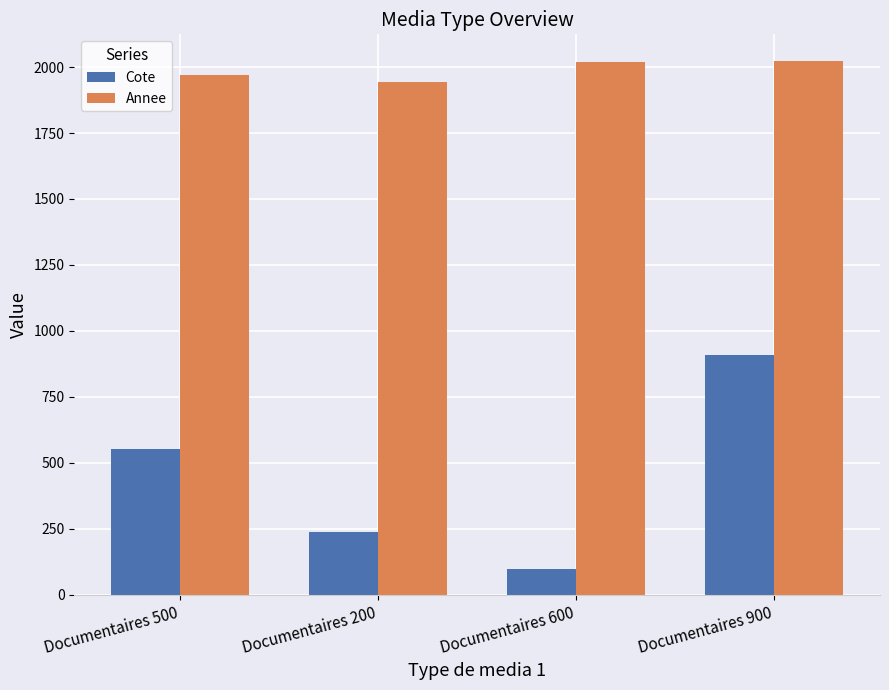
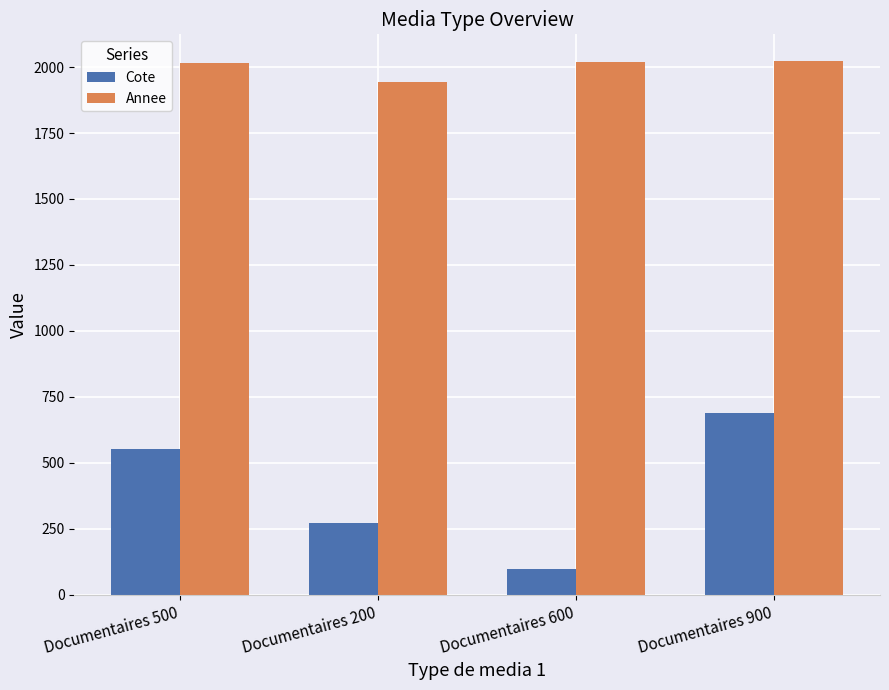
Annee, Documentaires 500: 1970 -> 2010
Cote, Documentaires 200: 240 -> 270
Cote, Documentaires 900: 910 -> 690
